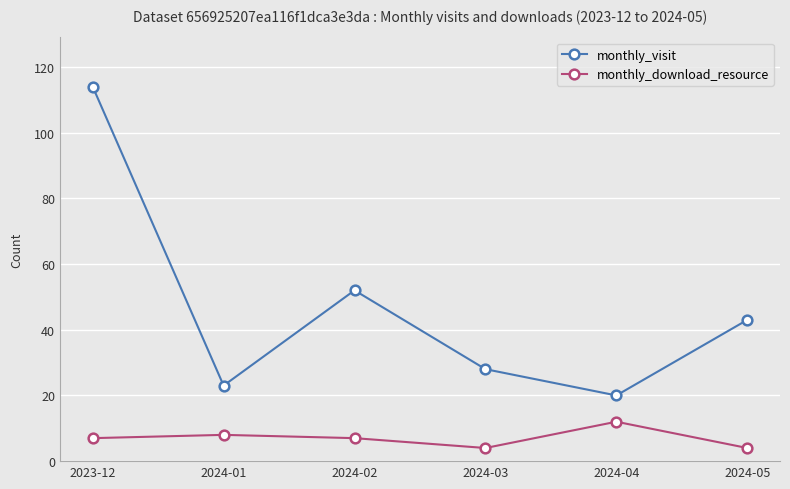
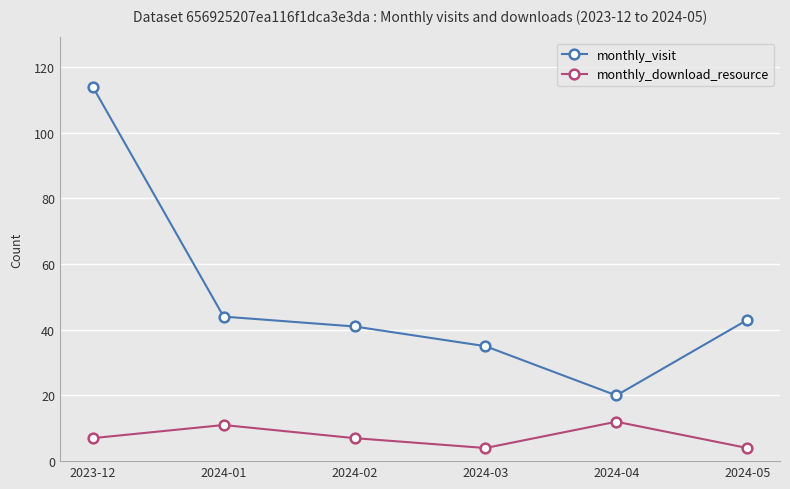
monthly_visit, 2024-01: 23 -> 44
monthly_download_resource, 2024-01: 8 -> 11
monthly_visit, 2024-02: 52 -> 41
monthly_visit, 2024-03: 28 -> 35
